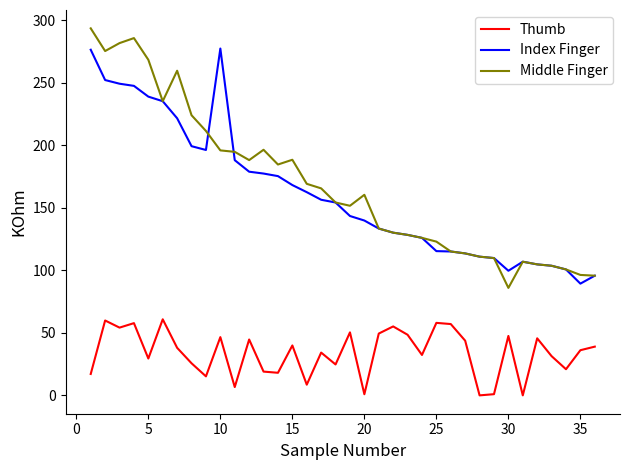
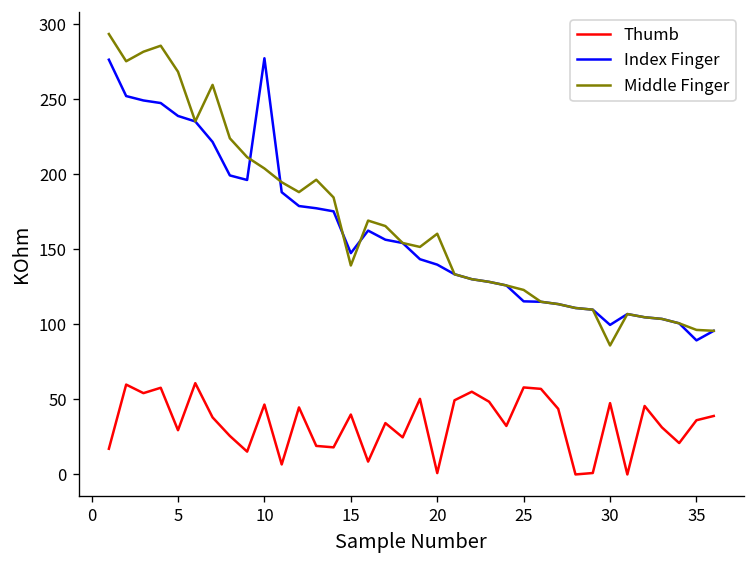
Middle Finger, 10: 196 -> 204
Index Finger, 15: 168 -> 147
Middle Finger, 15: 188 -> 139
